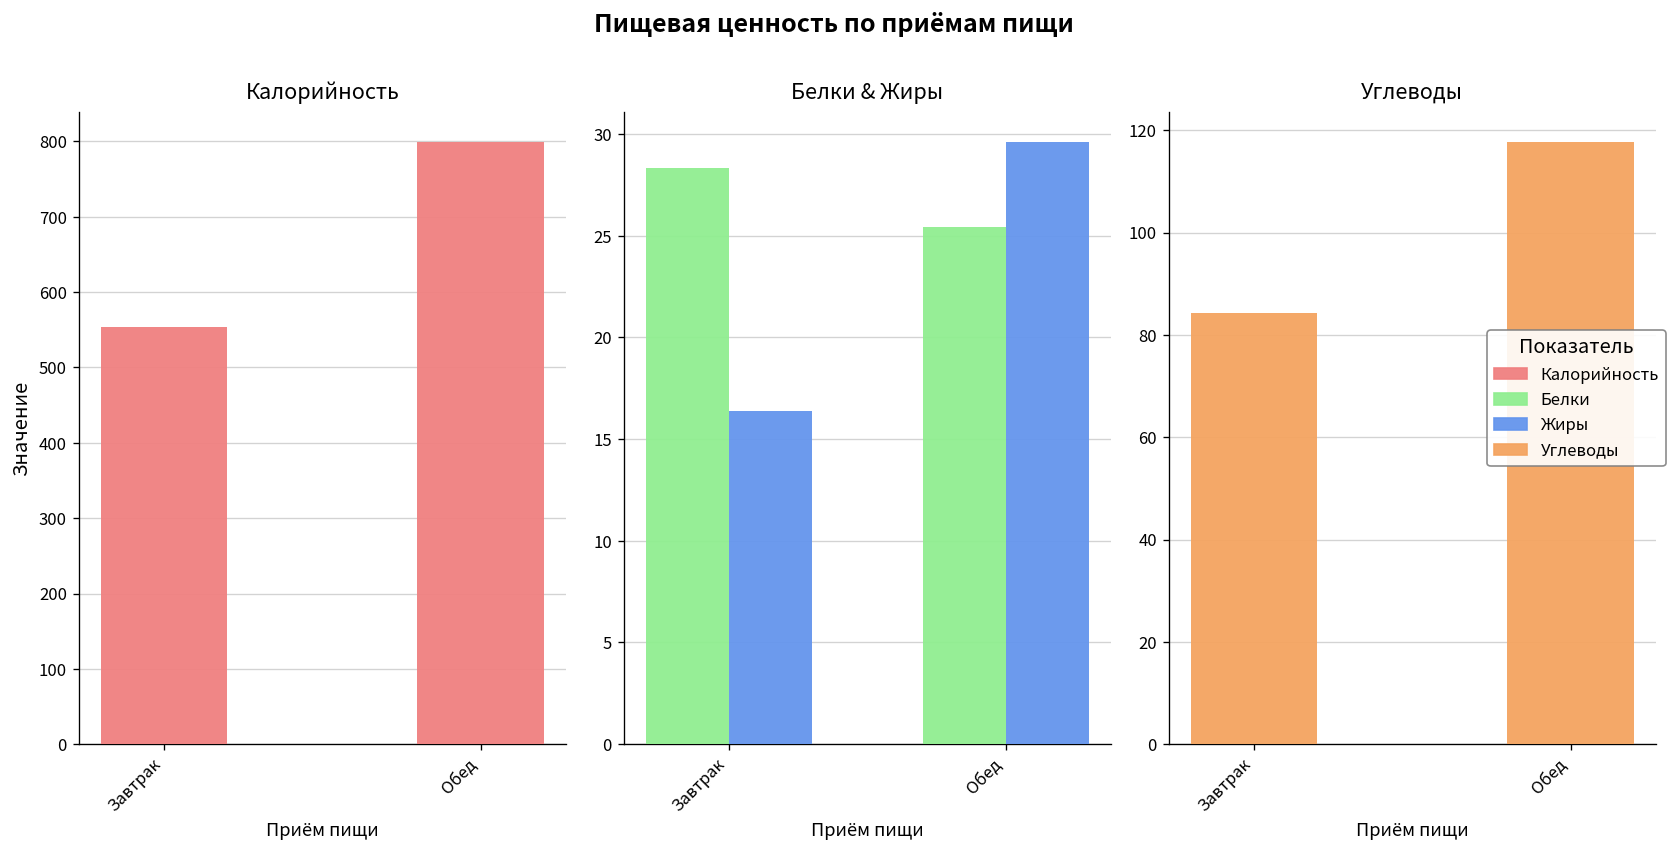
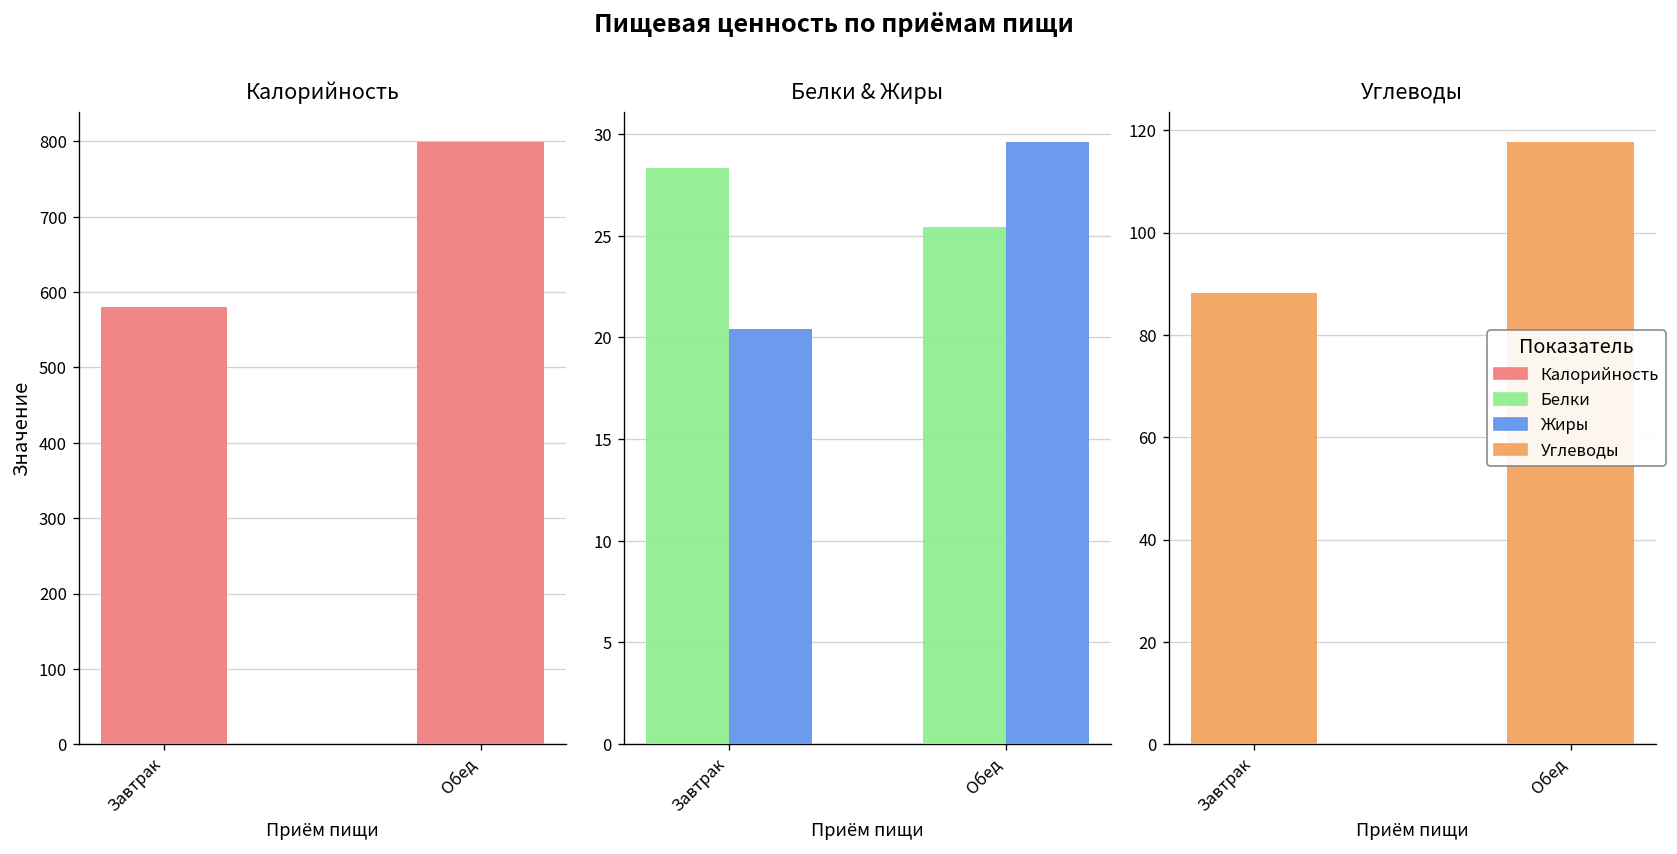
Калорийность, Завтрак: 550 -> 580
Белки & Жиры, Жиры, Завтрак: 16.4 -> 20.4
Углеводы, Завтрак: 84 -> 88
